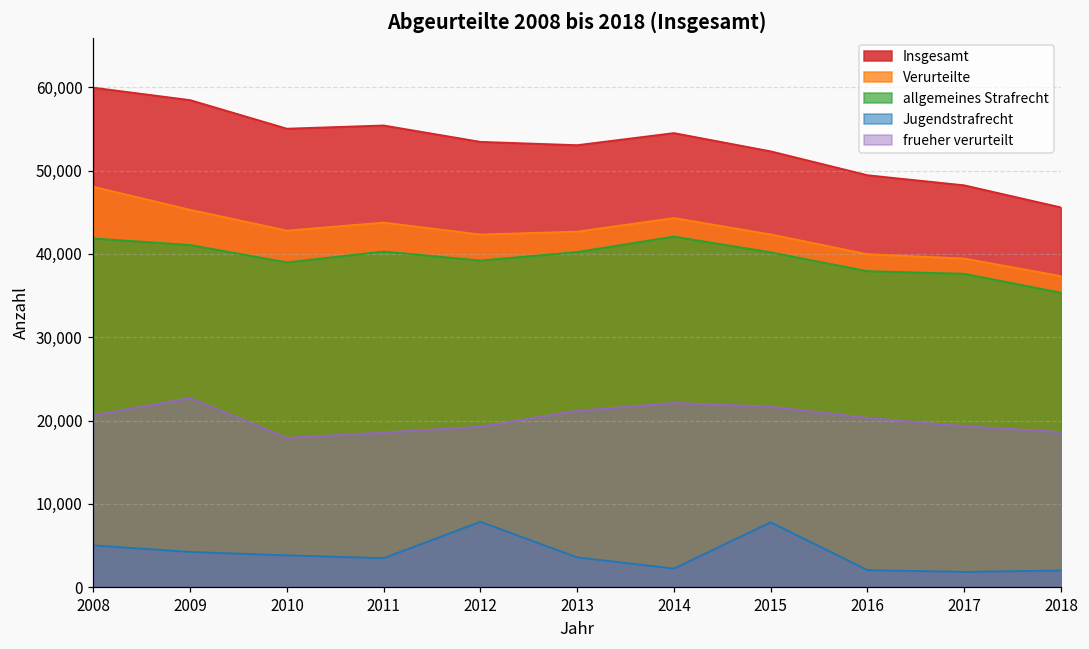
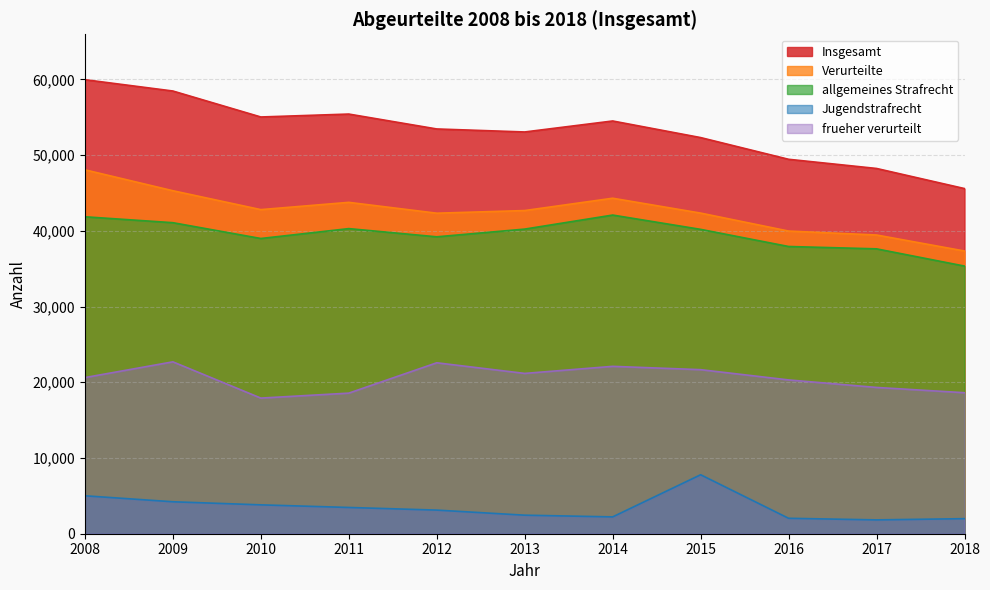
Jugendstrafrecht, 2012: 8,000 -> 3,000
frueher verurteilt, 2012: 19,000 -> 23,000
Jugendstrafrecht, 2013: 4,000 -> 2,000
